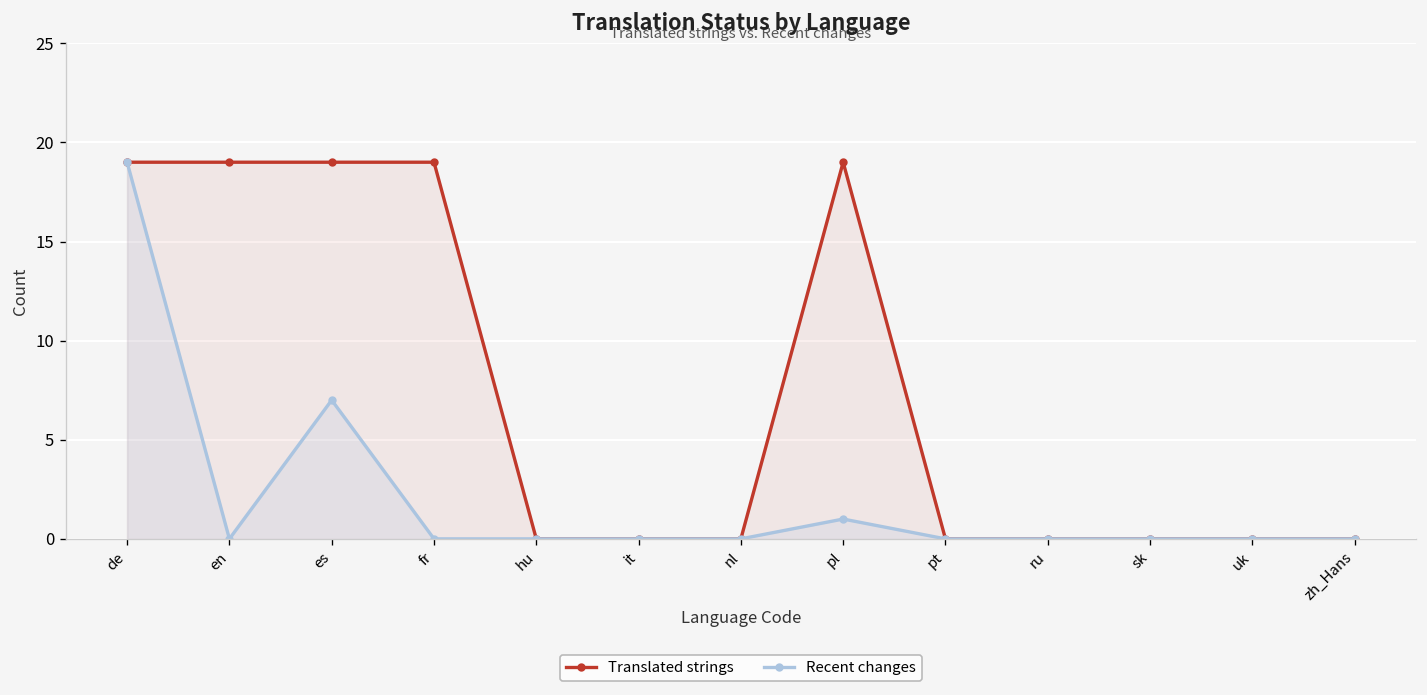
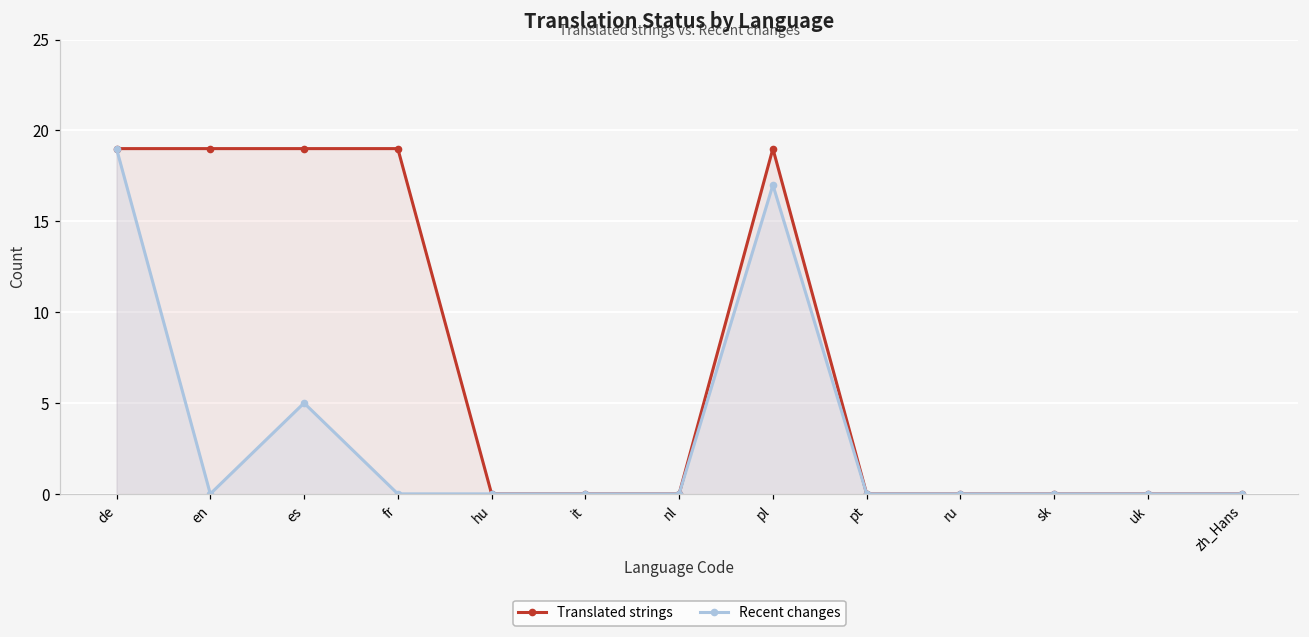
Recent changes, es: 7 -> 5
Recent changes, pl: 1 -> 17
